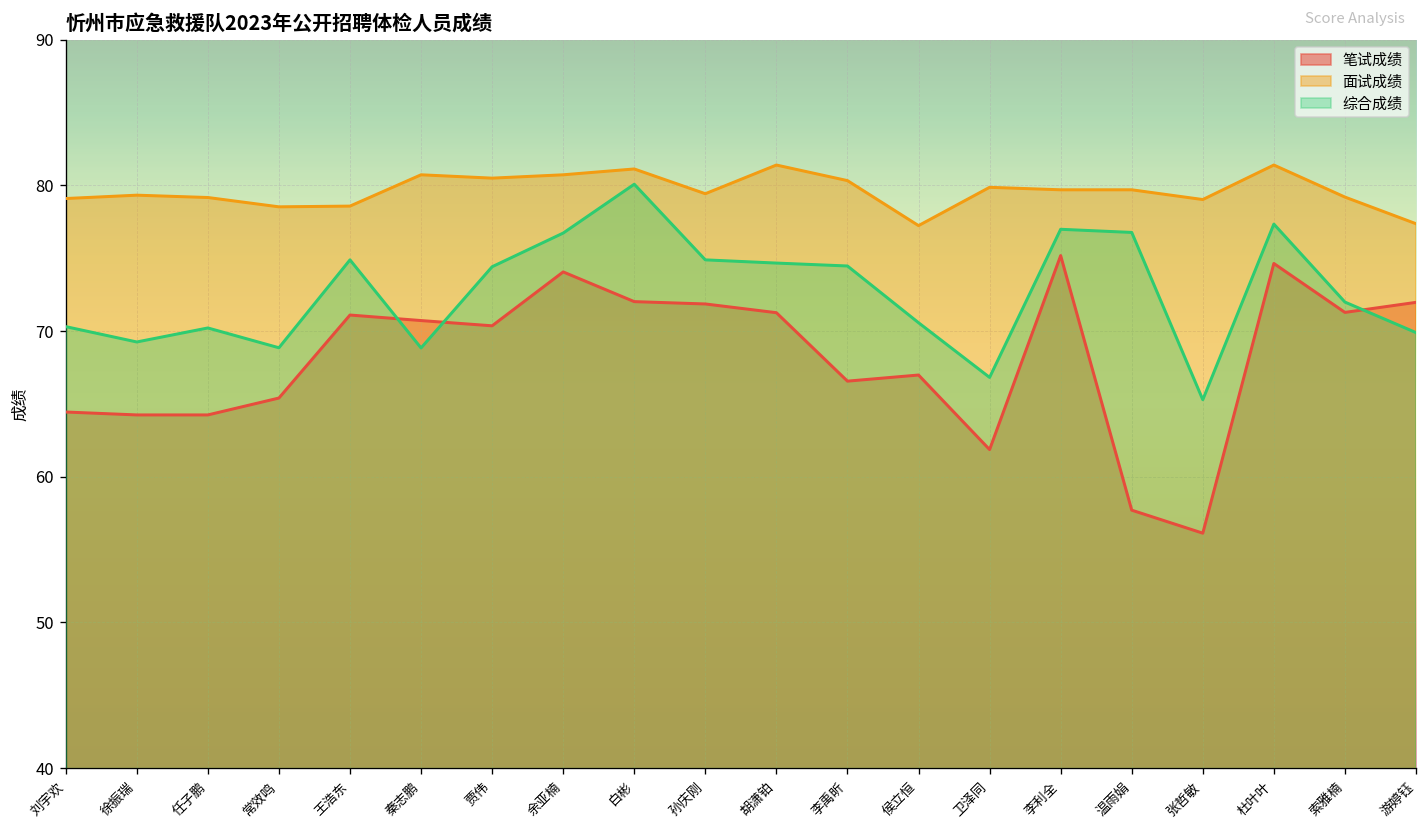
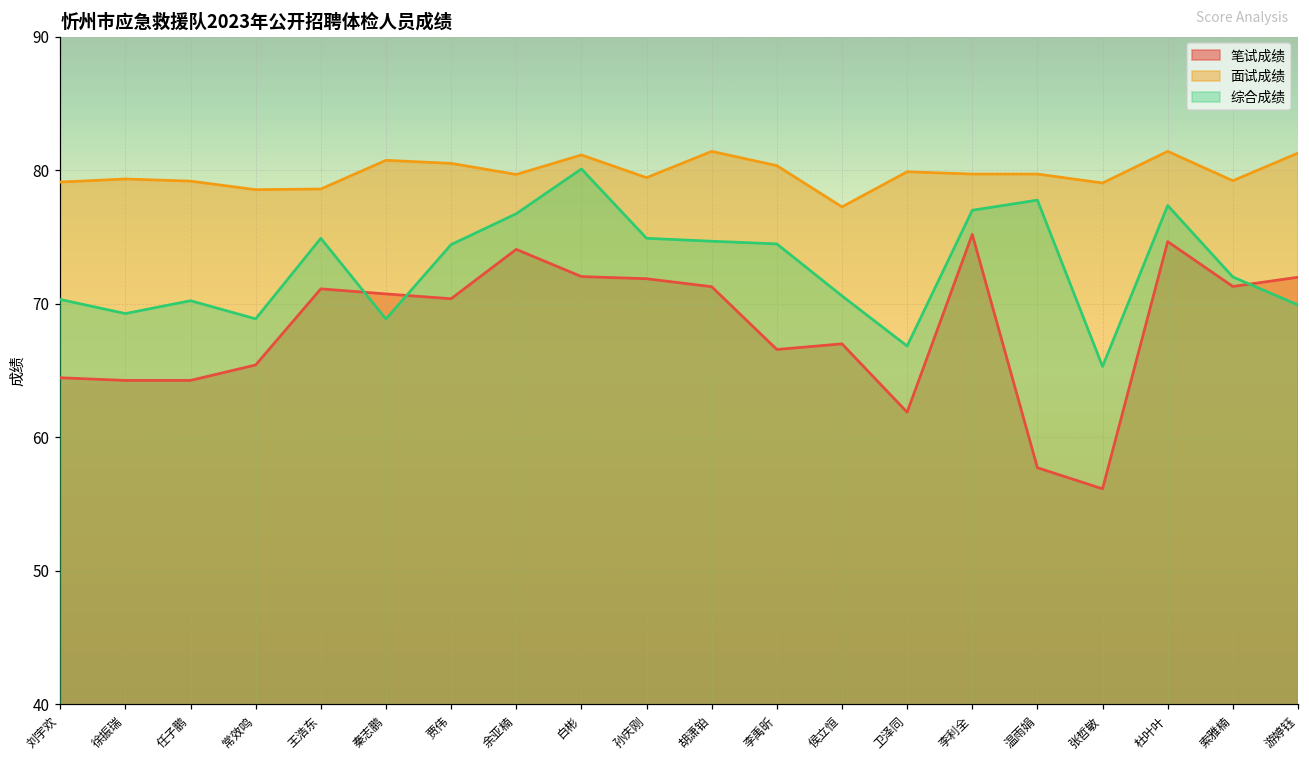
面试成绩, 余亚楠: 80.7 -> 79.7
综合成绩, 温雨娟: 76.8 -> 77.7
面试成绩, 游婷钰: 77.4 -> 81.3
